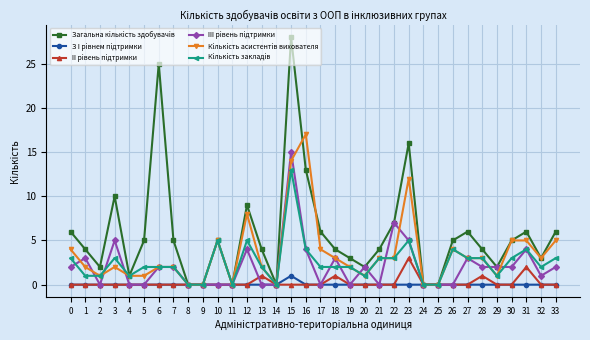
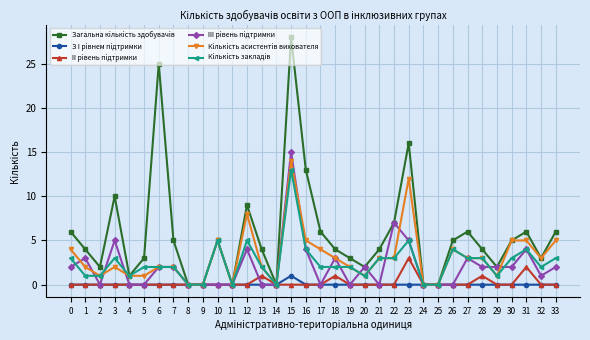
Загальна кількість здобувачів, 5: 5 -> 3
Кількість асистентів вихователя, 16: 17 -> 5
